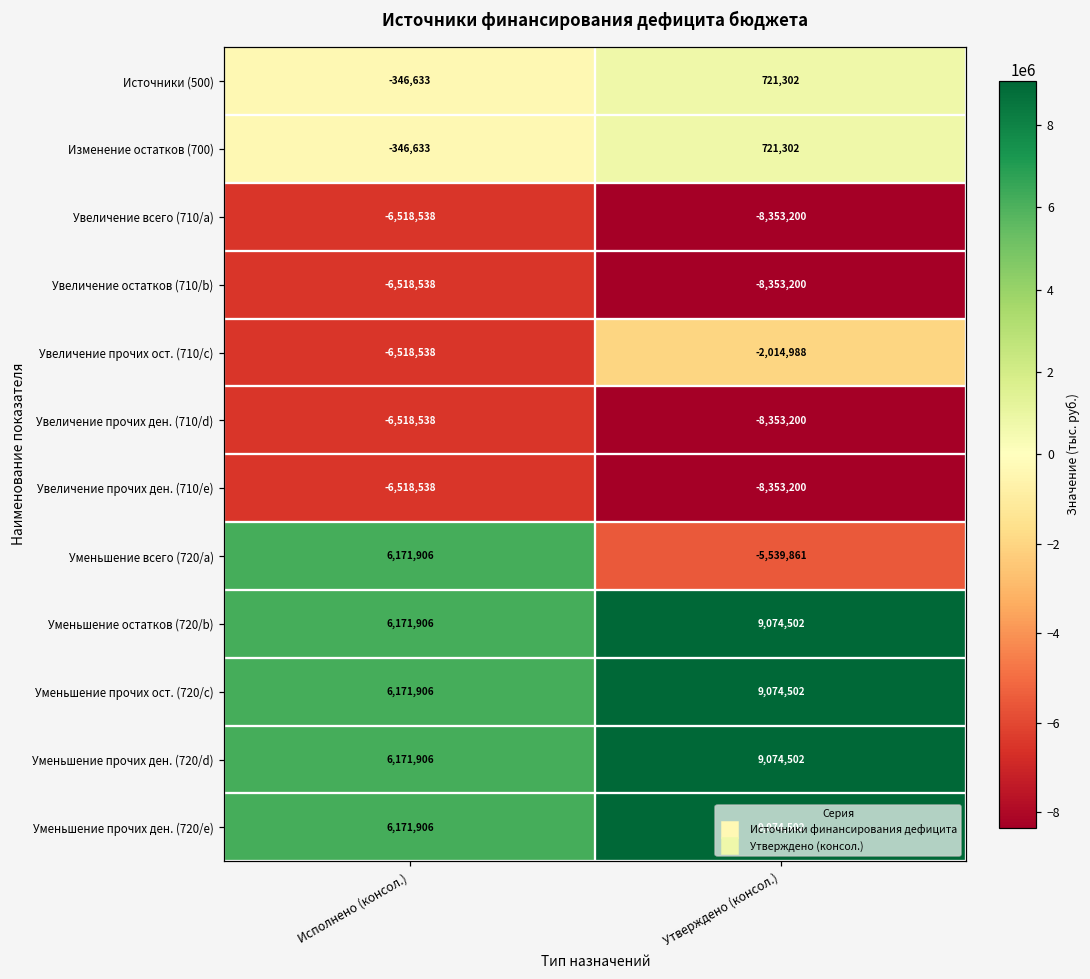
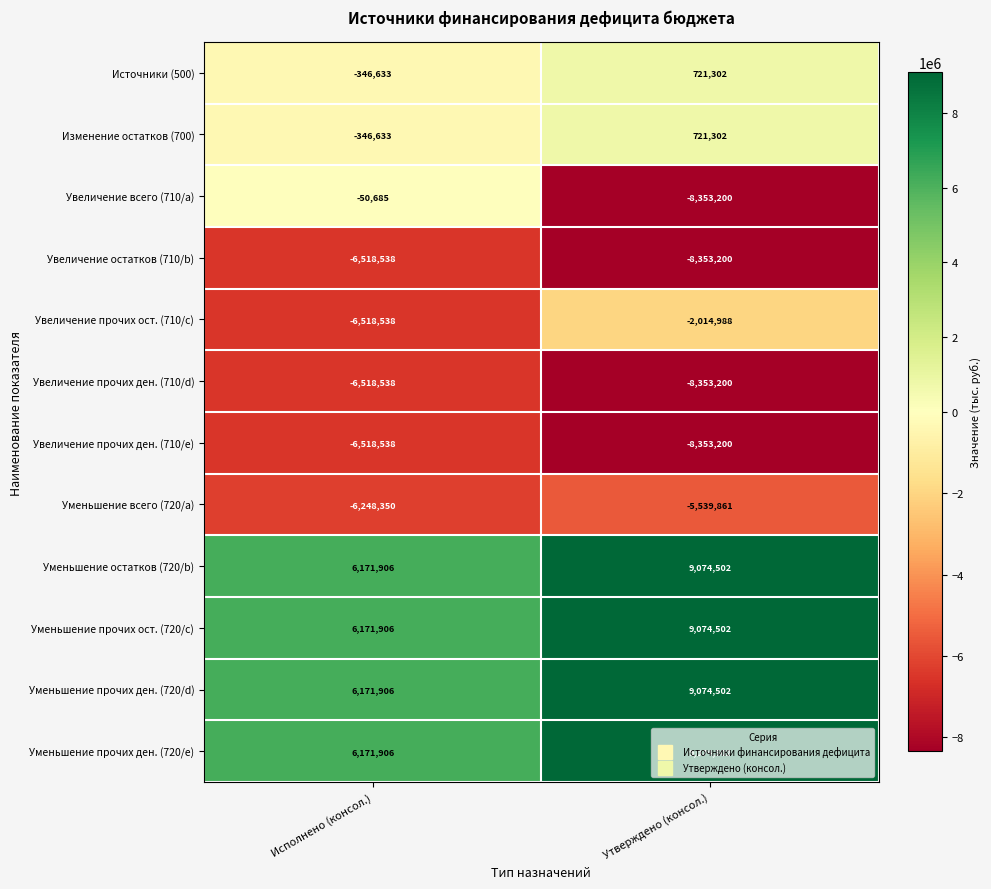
Увеличение всего (710/a), Исполнено (консол.): -6,518,538 -> -50,685
Уменьшение всего (720/a), Исполнено (консол.): 6,171,906 -> -6,248,350
